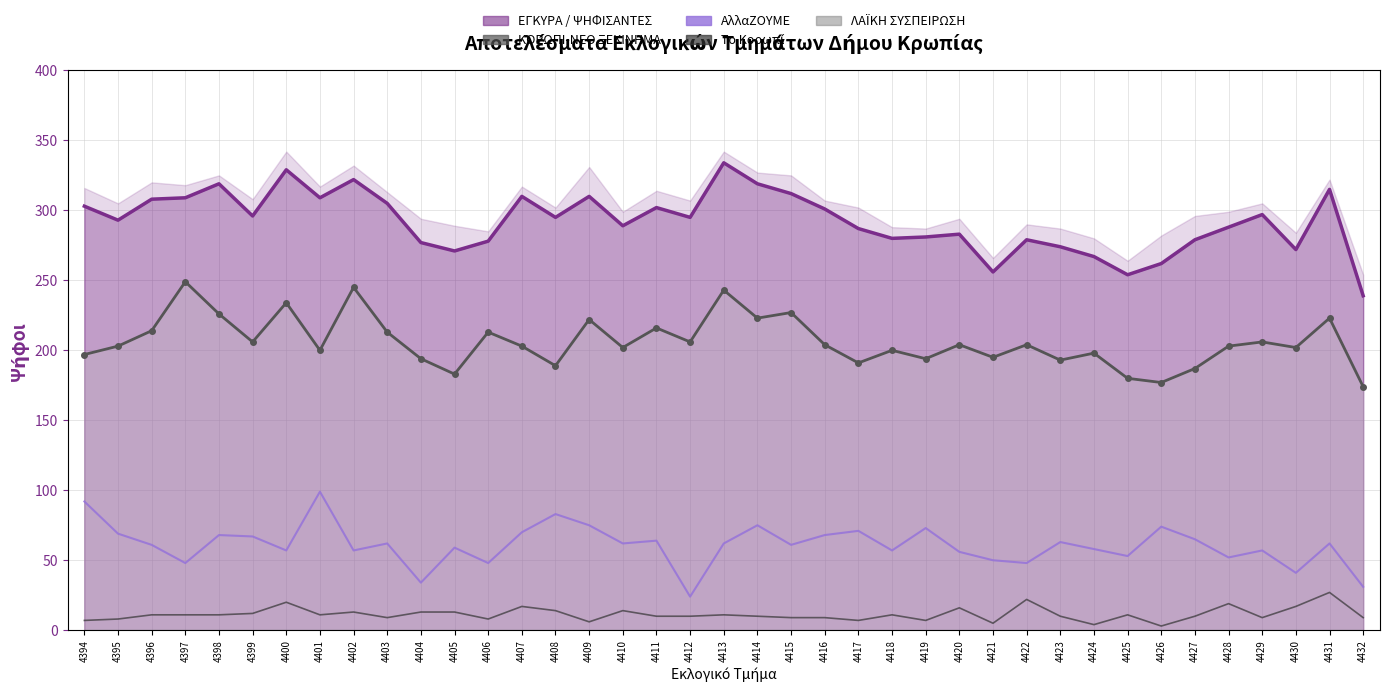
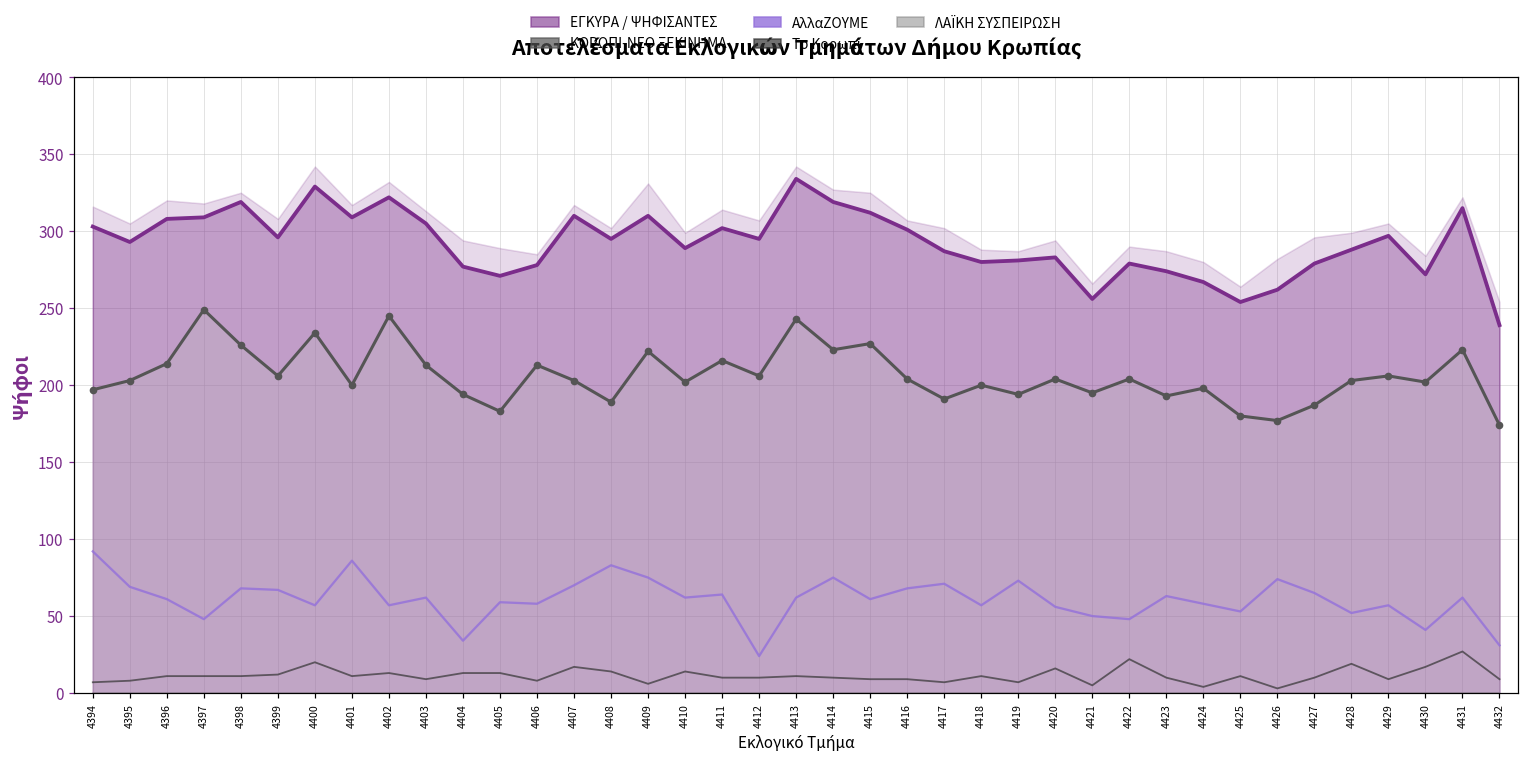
ΑλλαΖΟΥΜΕ, 4401: 99 -> 86
ΑλλαΖΟΥΜΕ, 4406: 48 -> 58
